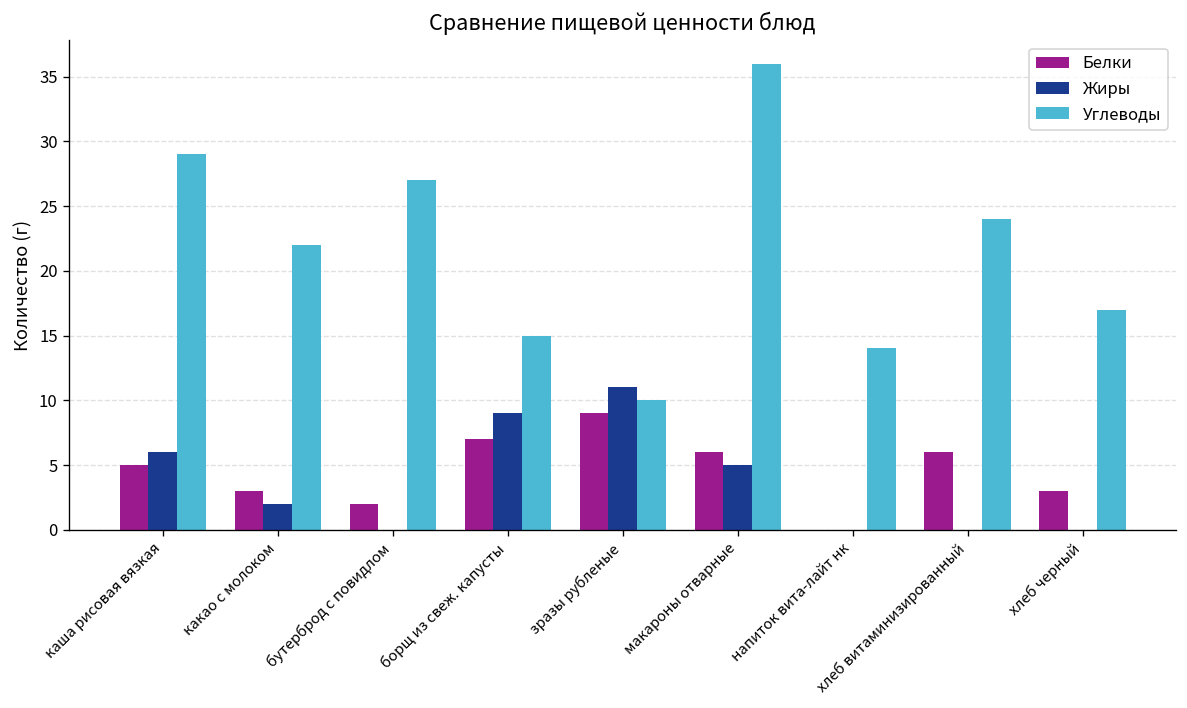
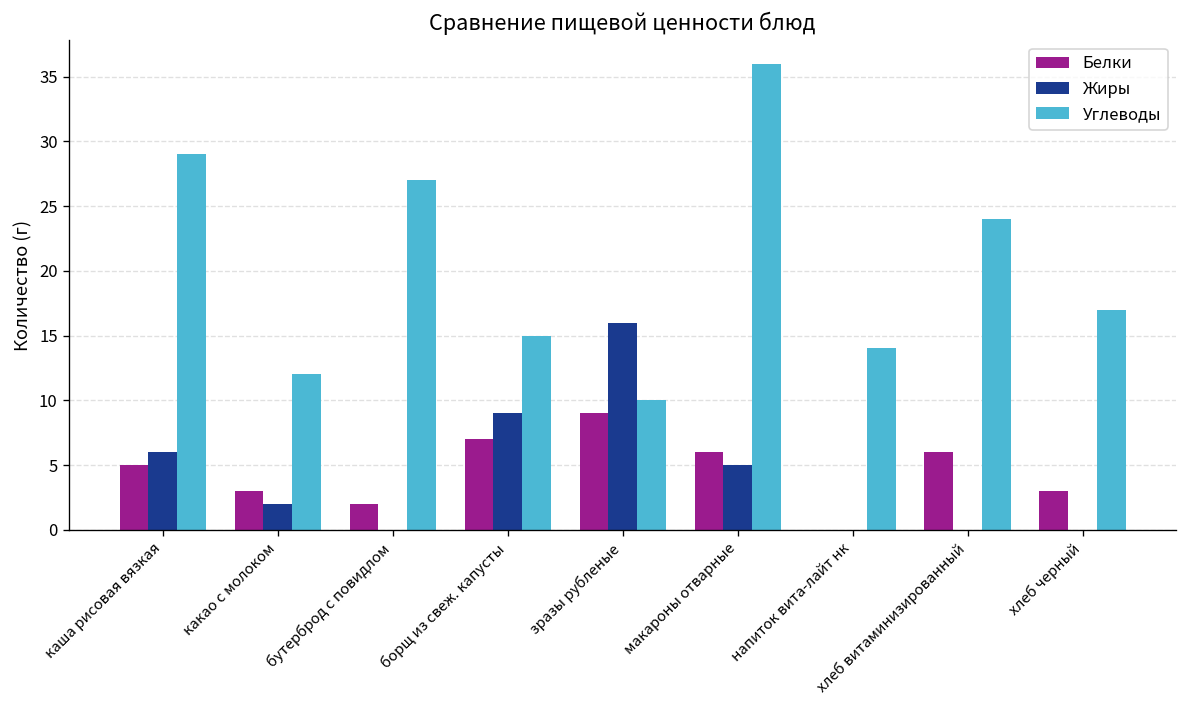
Углеводы, какао с молоком: 22 -> 12
Жиры, зразы рубленые: 11 -> 16
